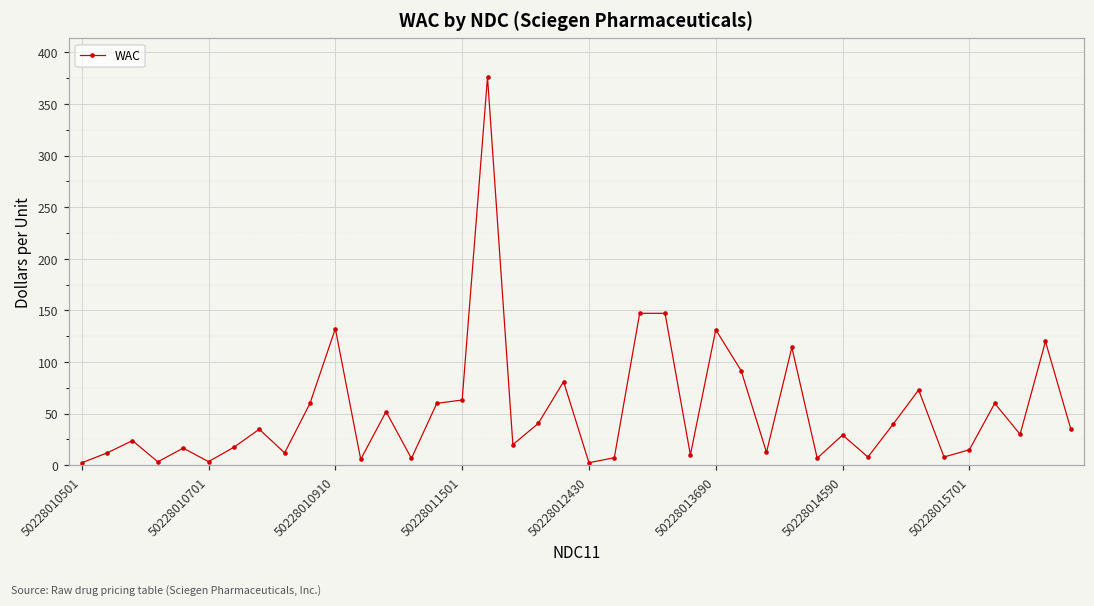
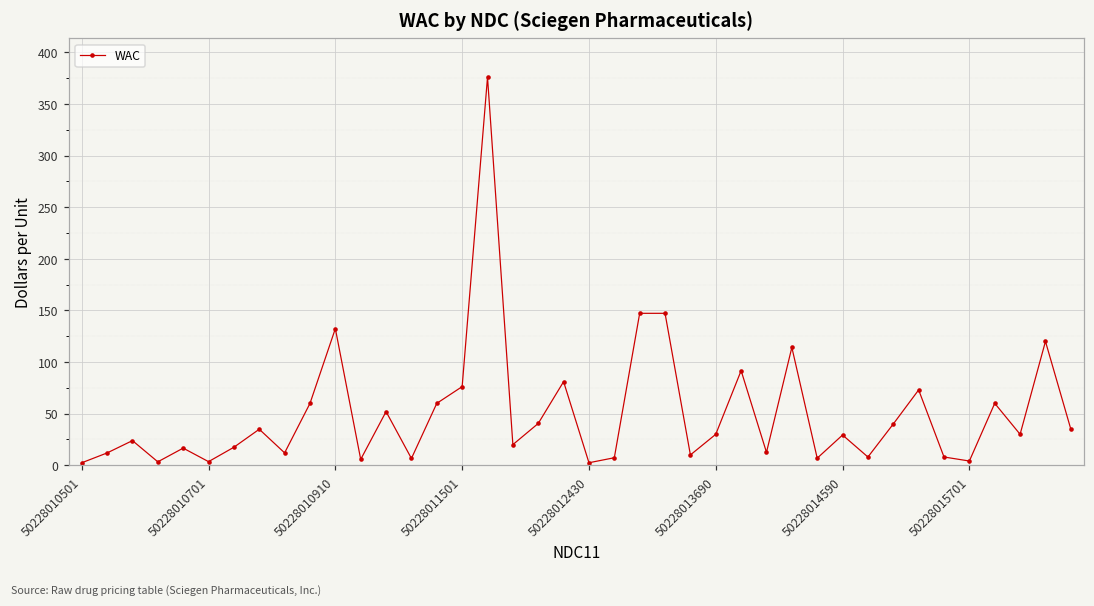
50228011501: 60 -> 80
50228013690: 130 -> 30
50228015701: 20 -> 0
